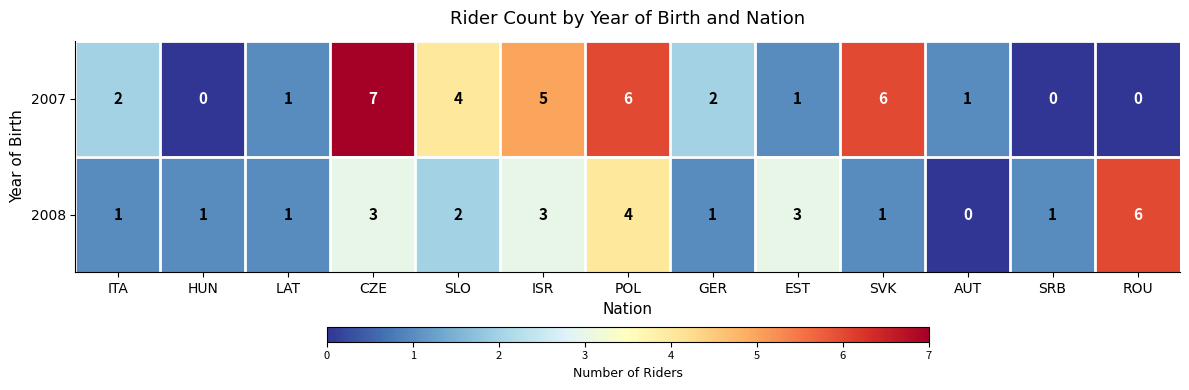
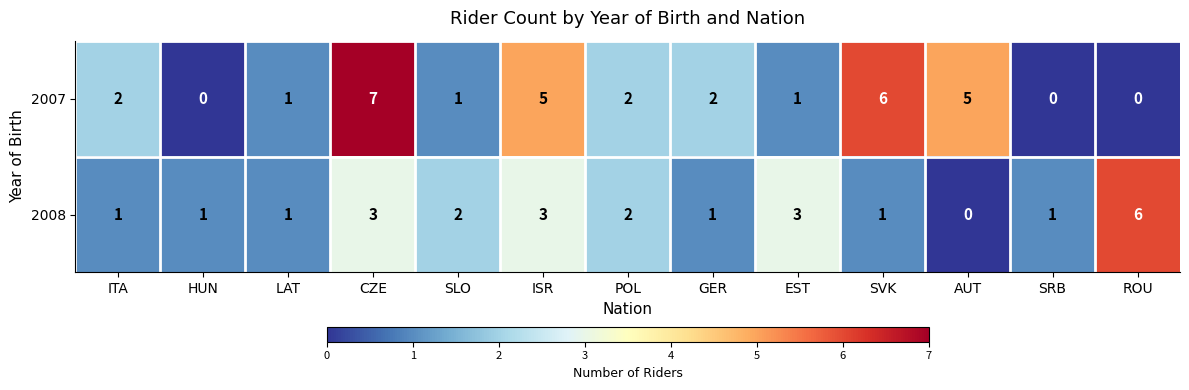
2007, SLO: 4 -> 1
2007, POL: 6 -> 2
2007, AUT: 1 -> 5
2008, POL: 4 -> 2
